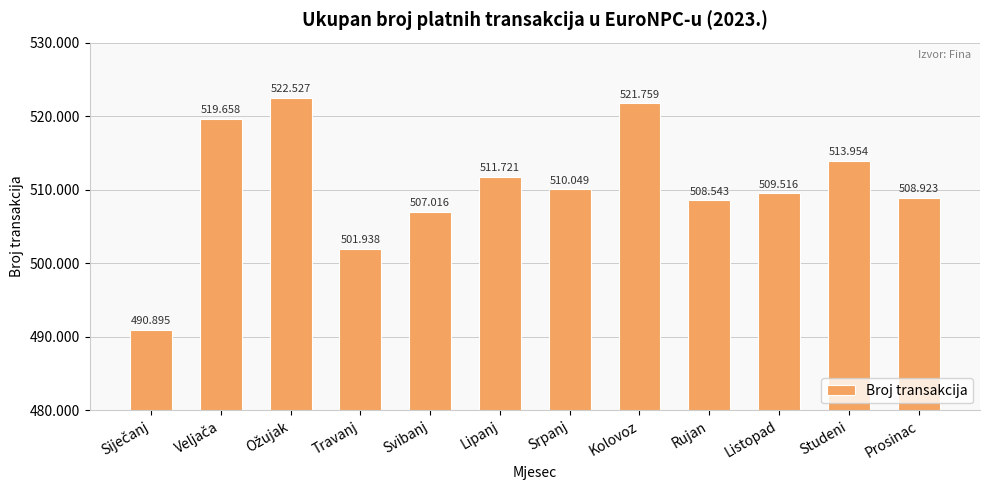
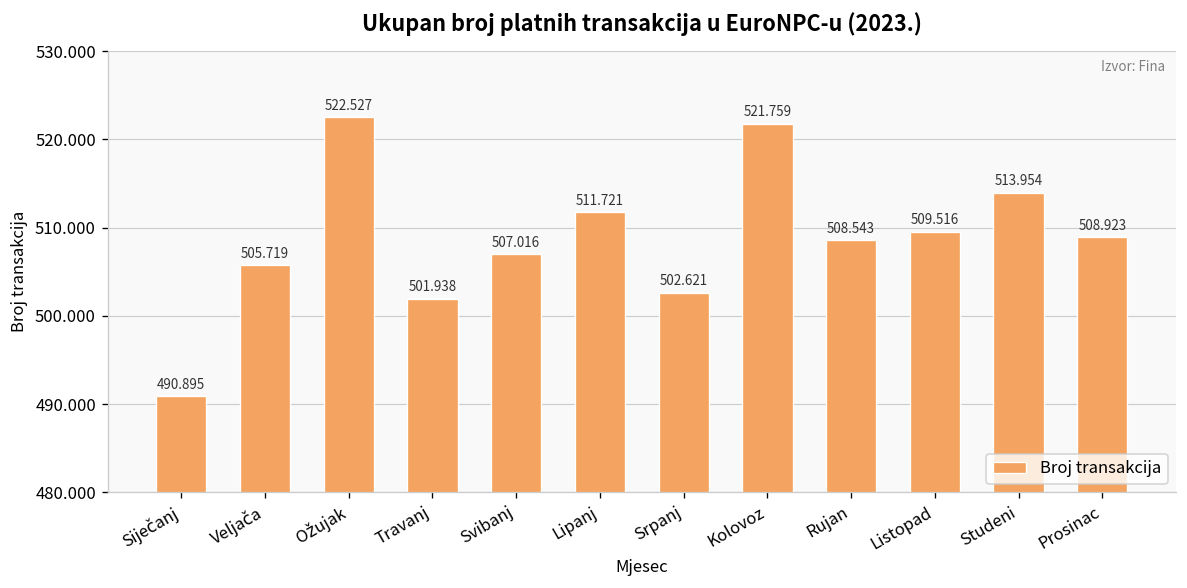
Veljača: 519.658 -> 505.719
Srpanj: 510.049 -> 502.621
